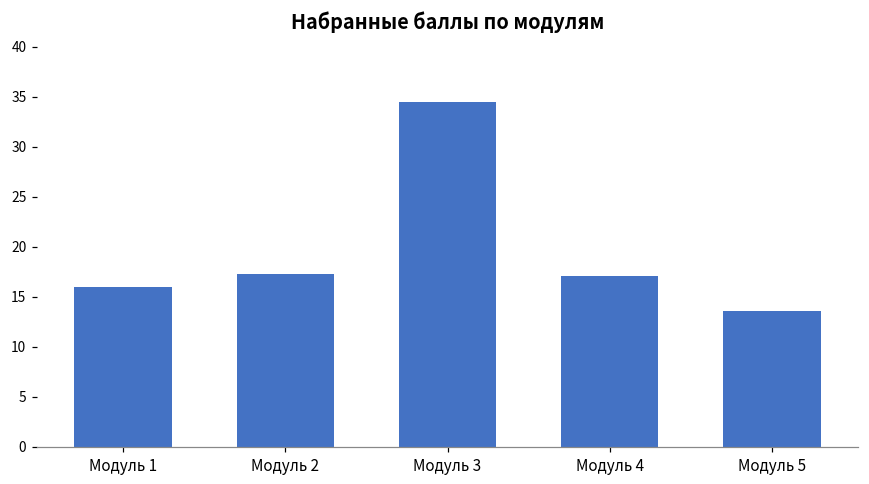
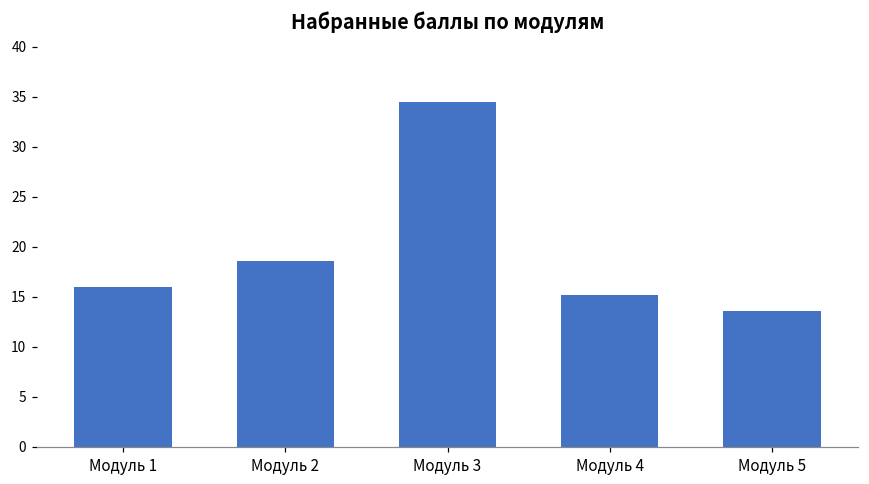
Модуль 2: 17 -> 19
Модуль 4: 17 -> 15
